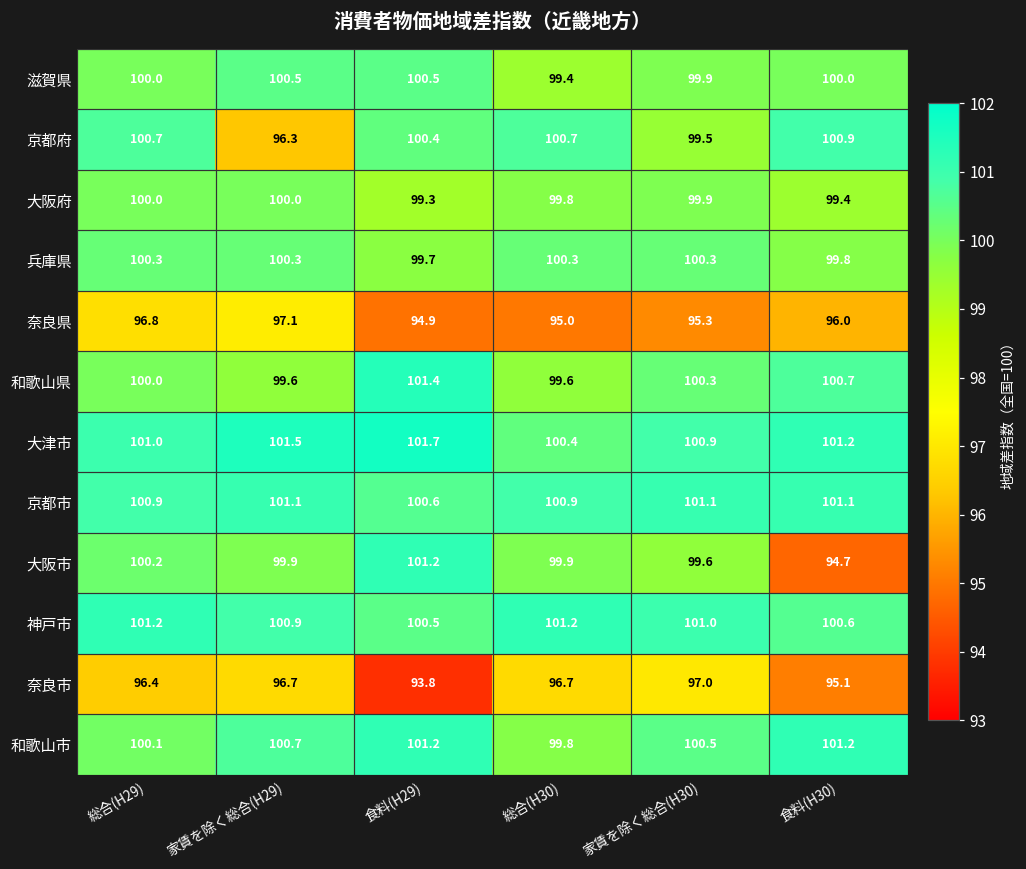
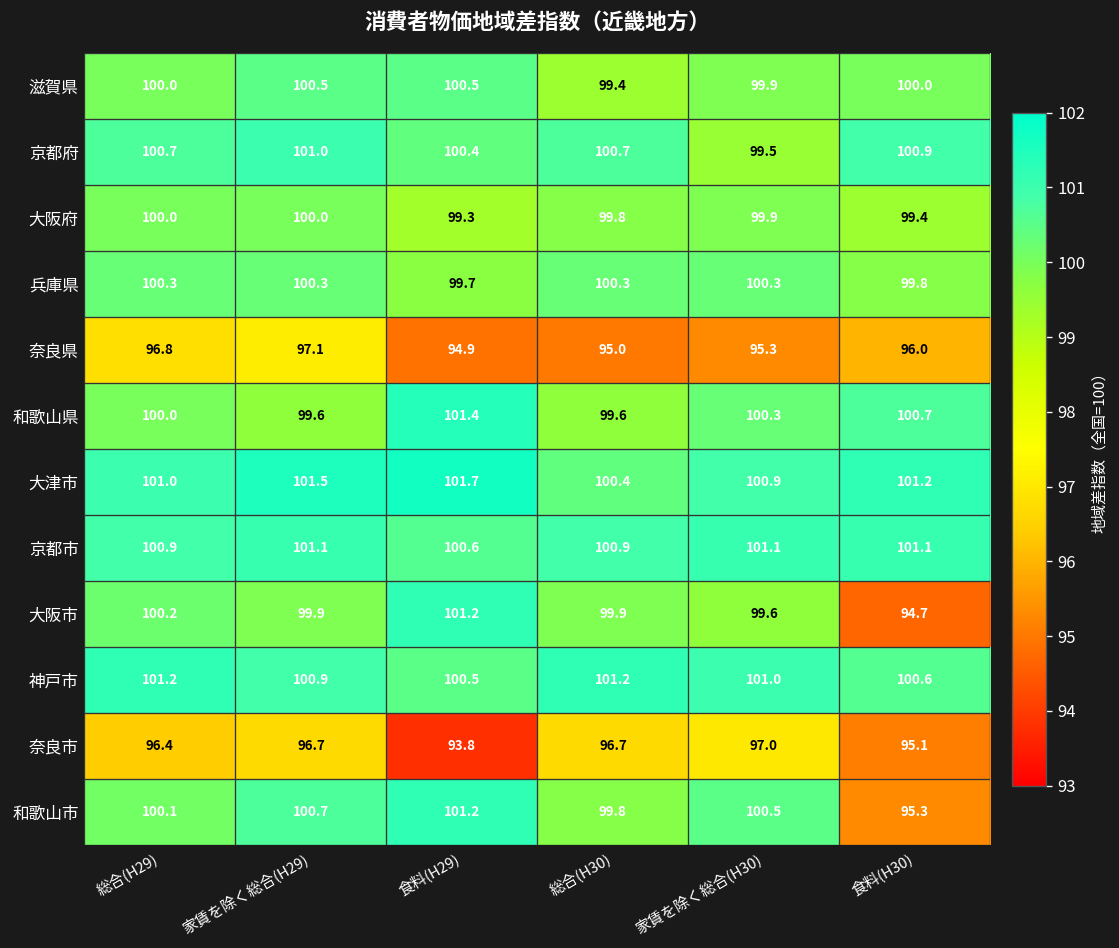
京都府, 家賃を除く総合(H29): 96.3 -> 101.0
和歌山市, 食料(H30): 101.2 -> 95.3
